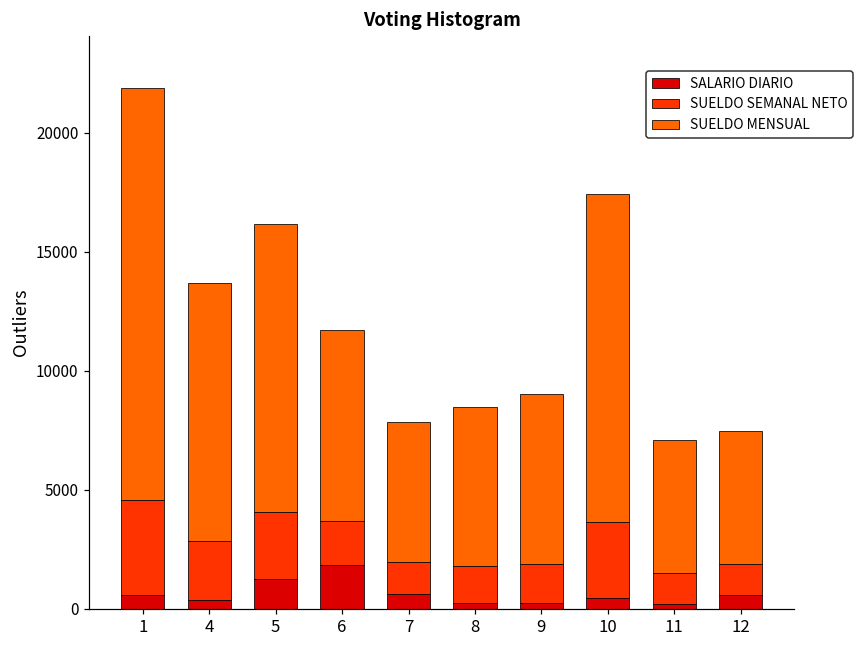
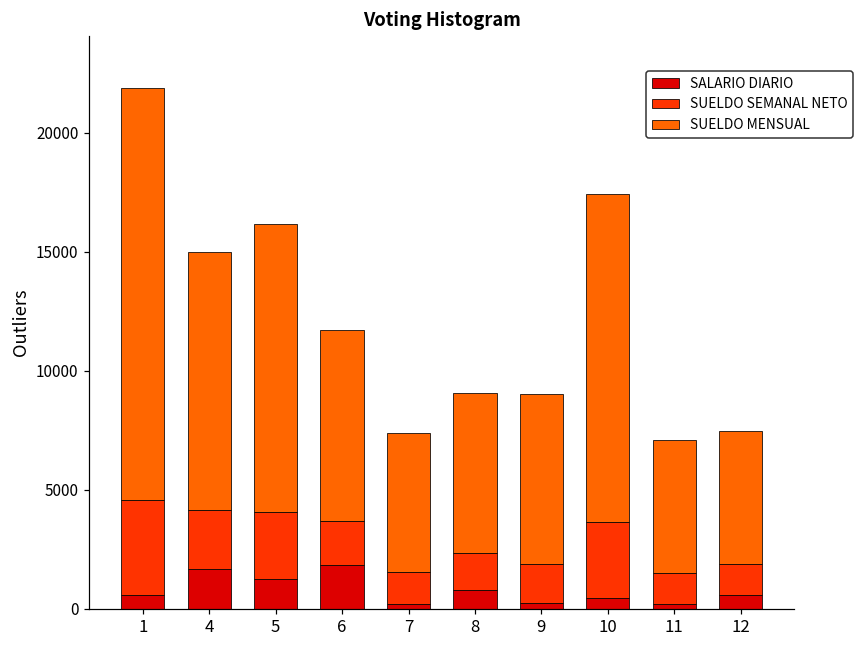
SALARIO DIARIO, 4: 400 -> 1600
SALARIO DIARIO, 7: 600 -> 200
SALARIO DIARIO, 8: 200 -> 800
